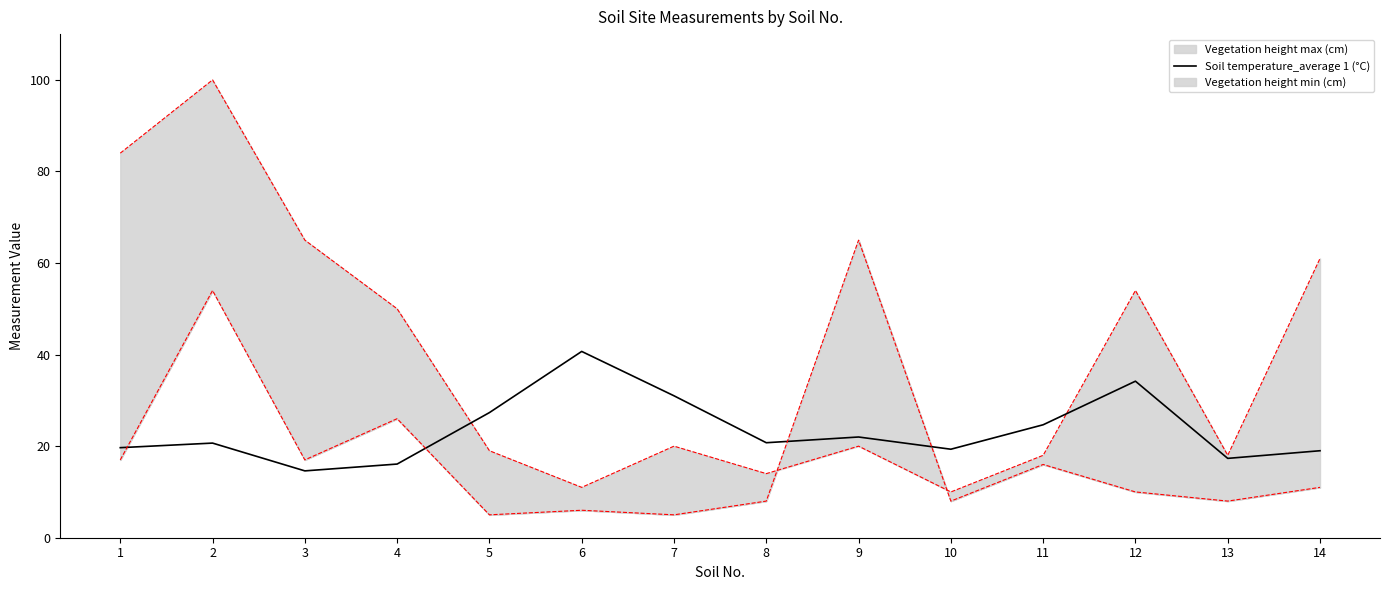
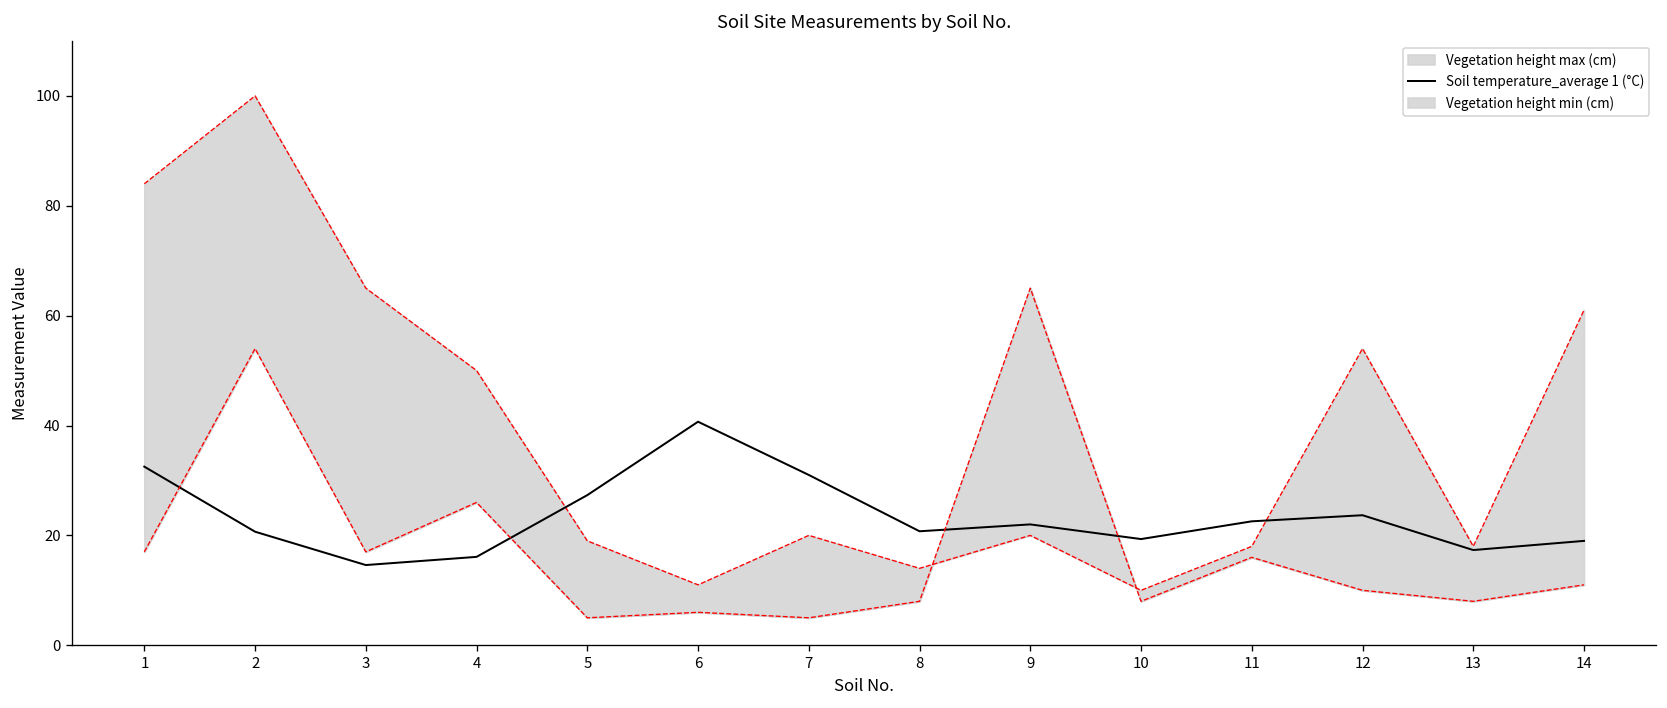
Soil temperature_average 1 (°C), 1: 20 -> 33
Soil temperature_average 1 (°C), 11: 25 -> 23
Soil temperature_average 1 (°C), 12: 34 -> 24
